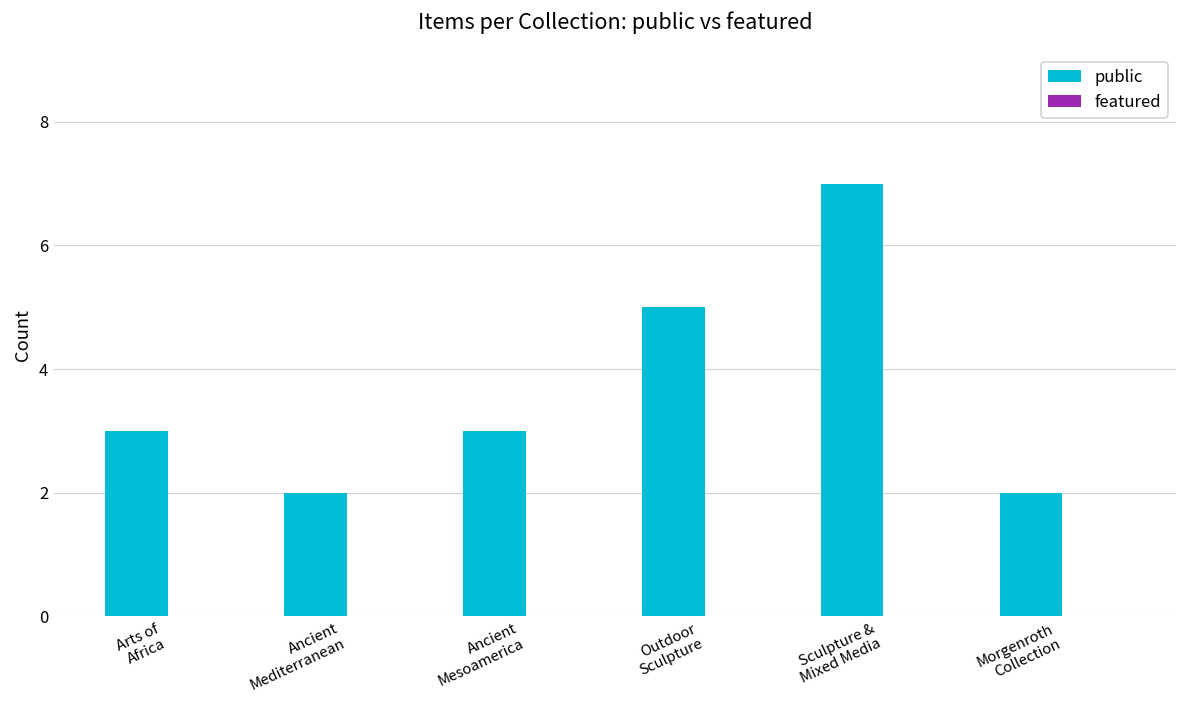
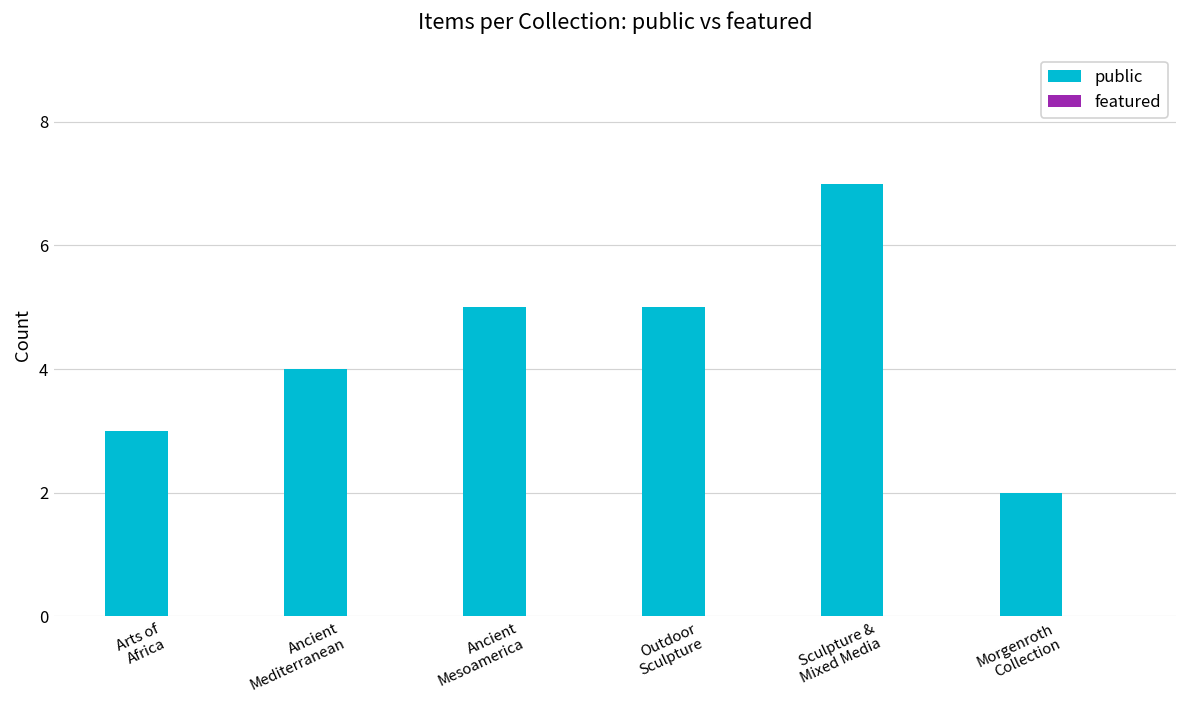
public, Ancient Mediterranean: 2 -> 4
public, Ancient Mesoamerica: 3 -> 5
